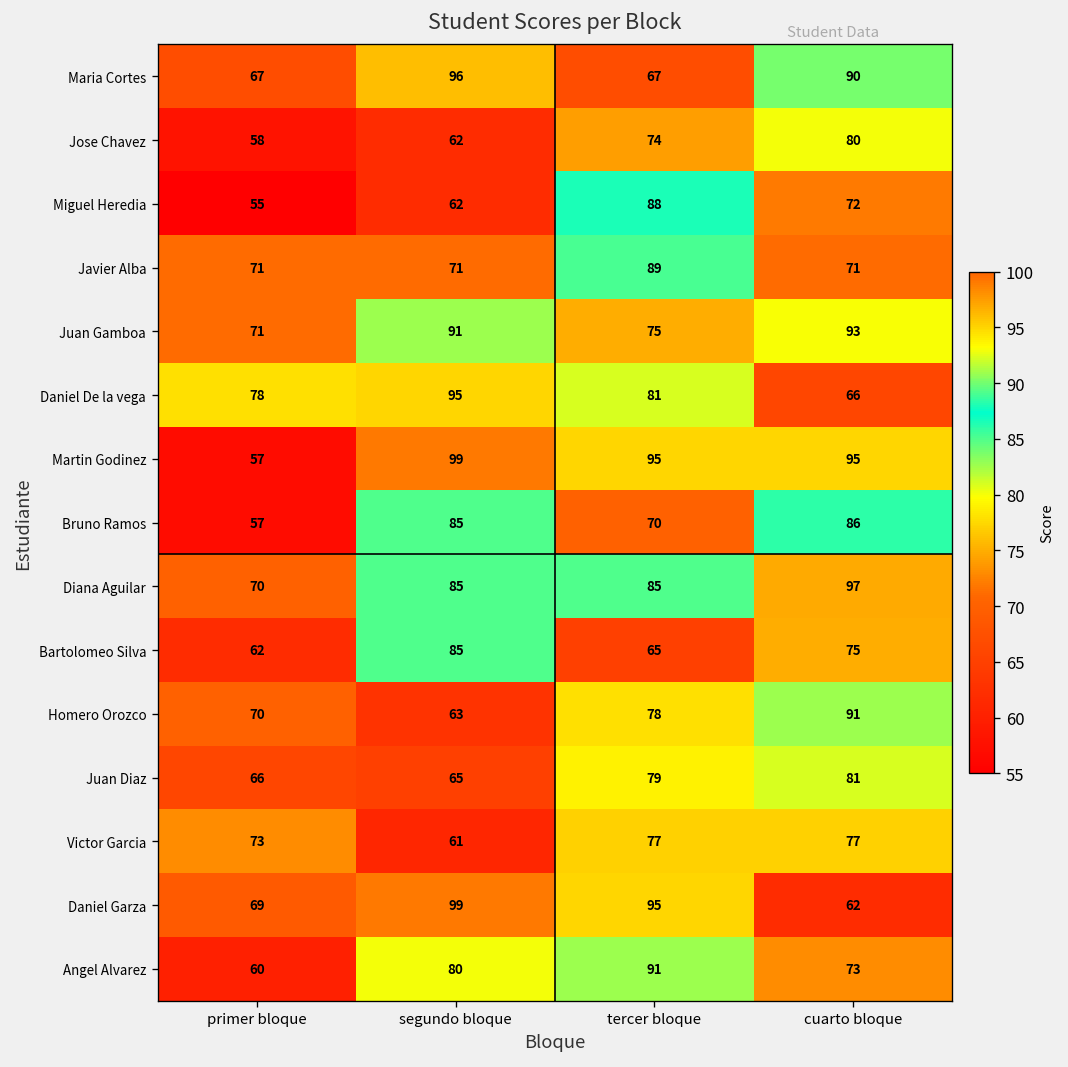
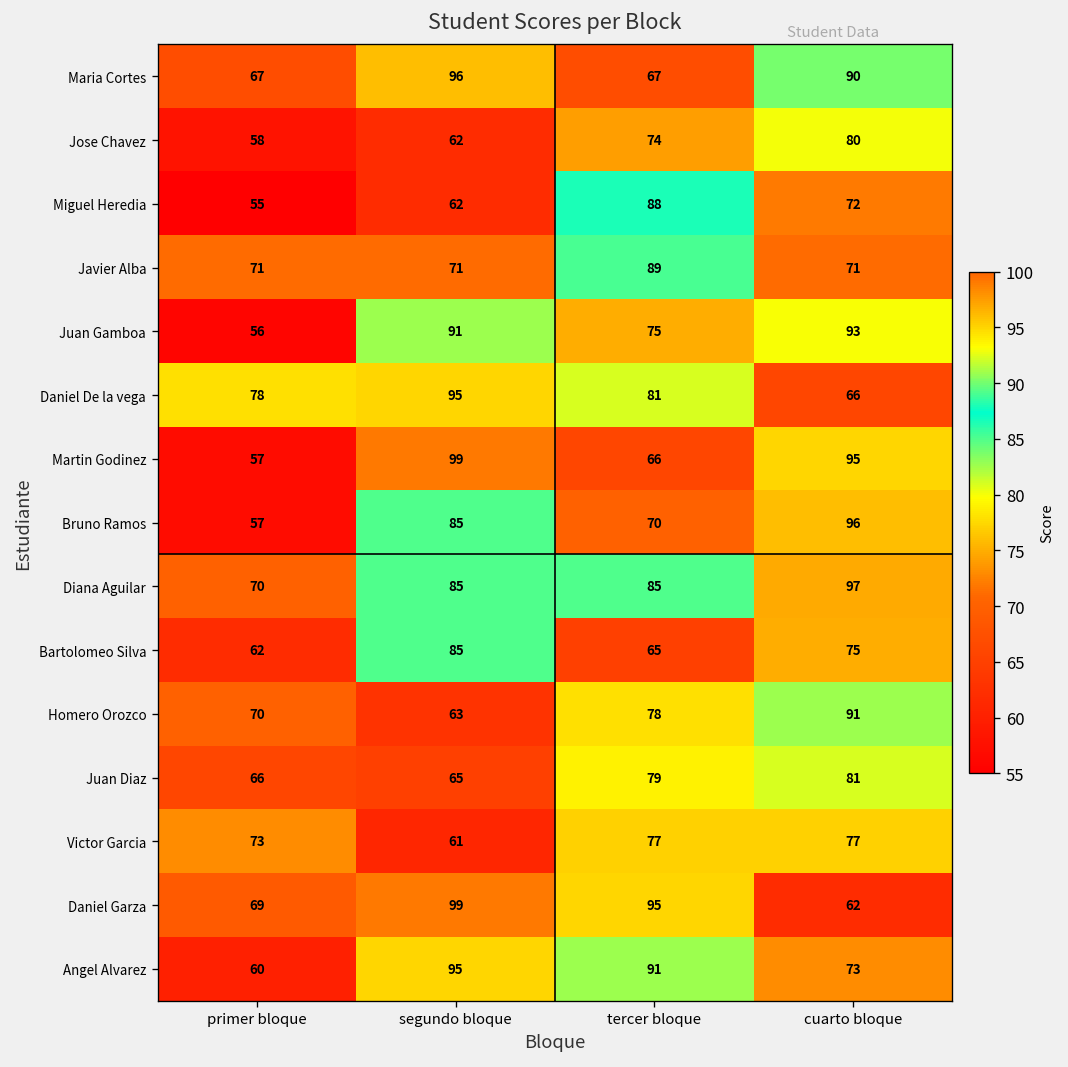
Juan Gamboa, primer bloque: 71 -> 56
Martin Godinez, tercer bloque: 95 -> 66
Bruno Ramos, cuarto bloque: 86 -> 96
Angel Alvarez, segundo bloque: 80 -> 95
